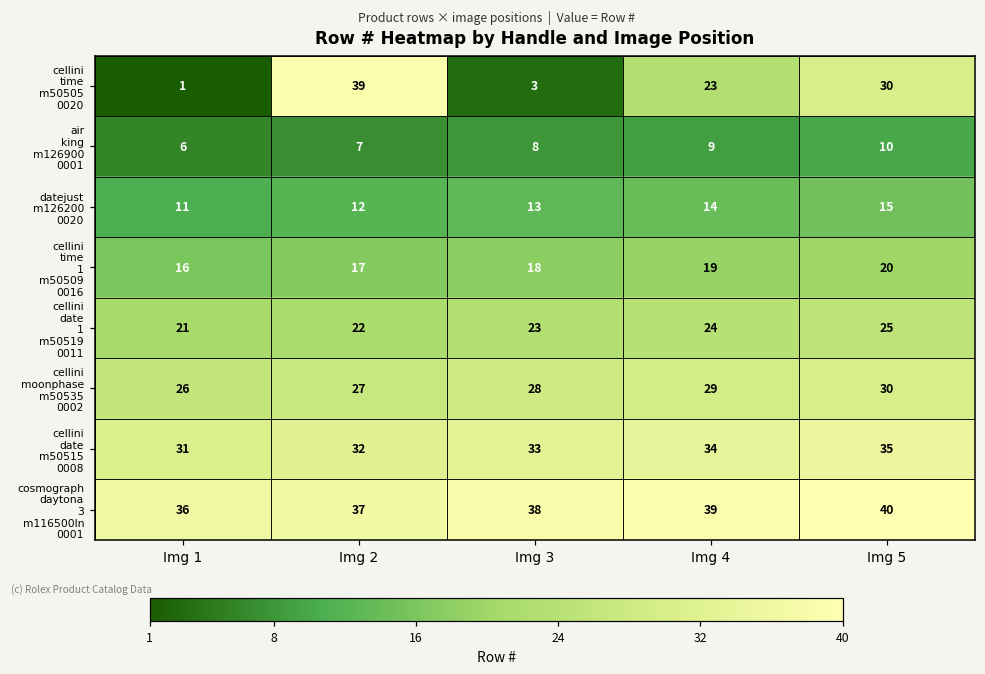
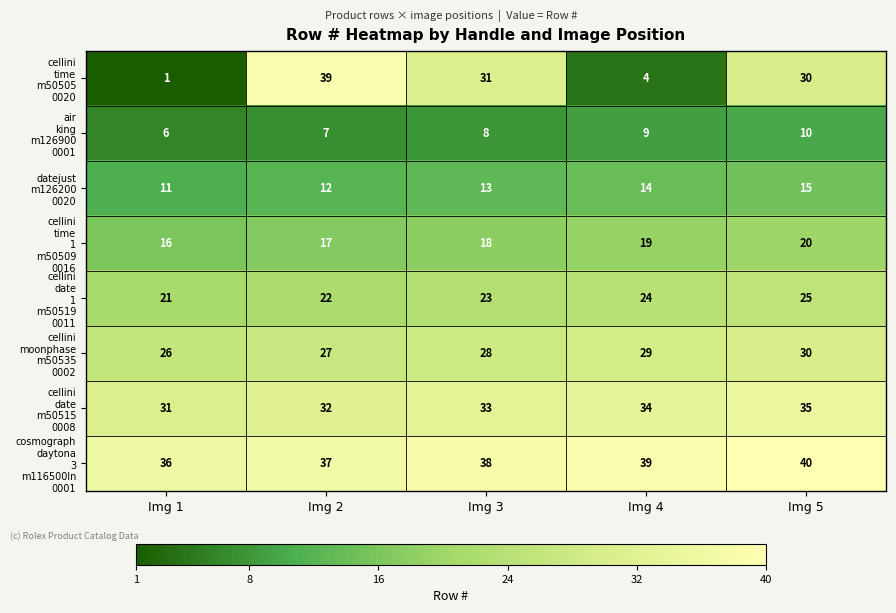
cellini time m50505 0020, Img 3: 3 -> 31
cellini time m50505 0020, Img 4: 23 -> 4
